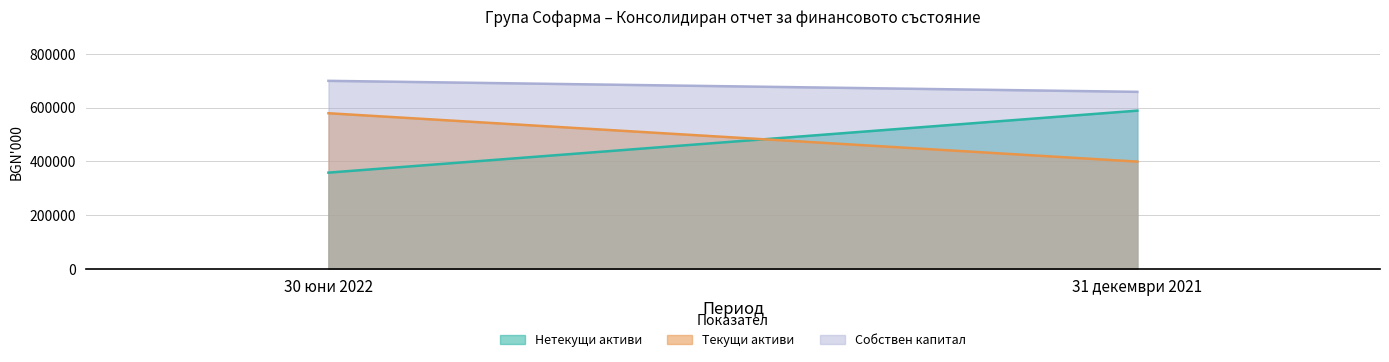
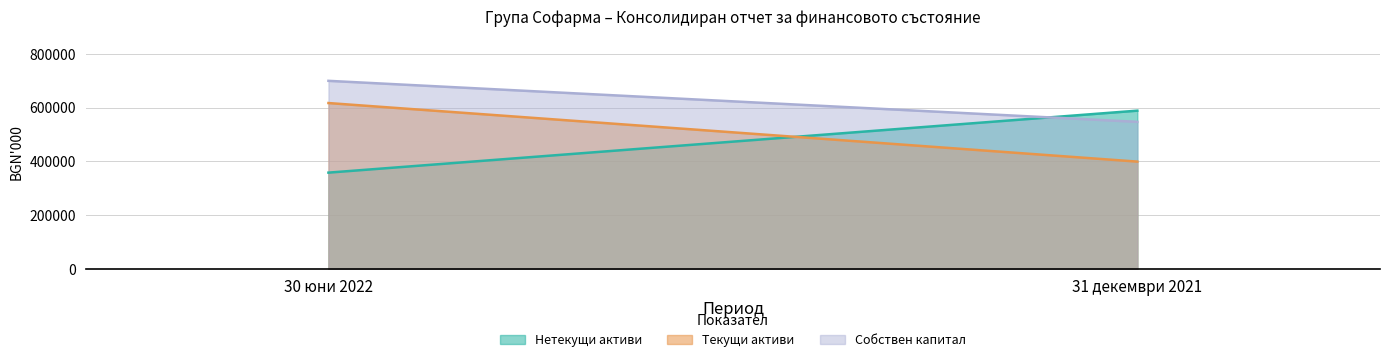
Текущи активи, 30 юни 2022: 580000 -> 620000
Собствен капитал, 31 декември 2021: 660000 -> 550000
